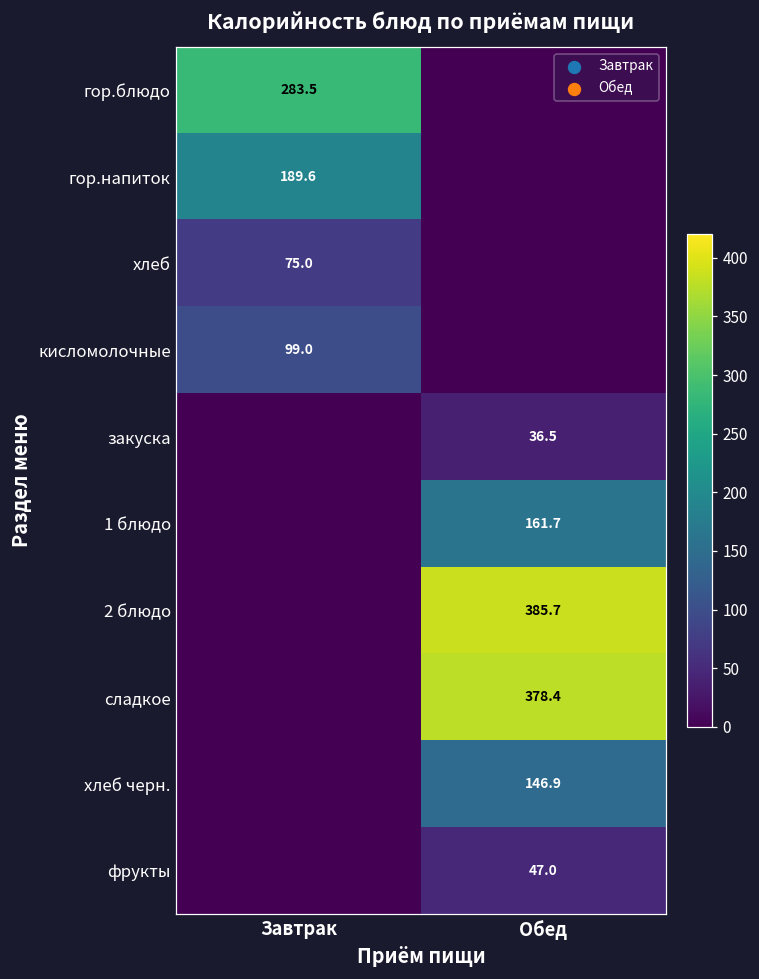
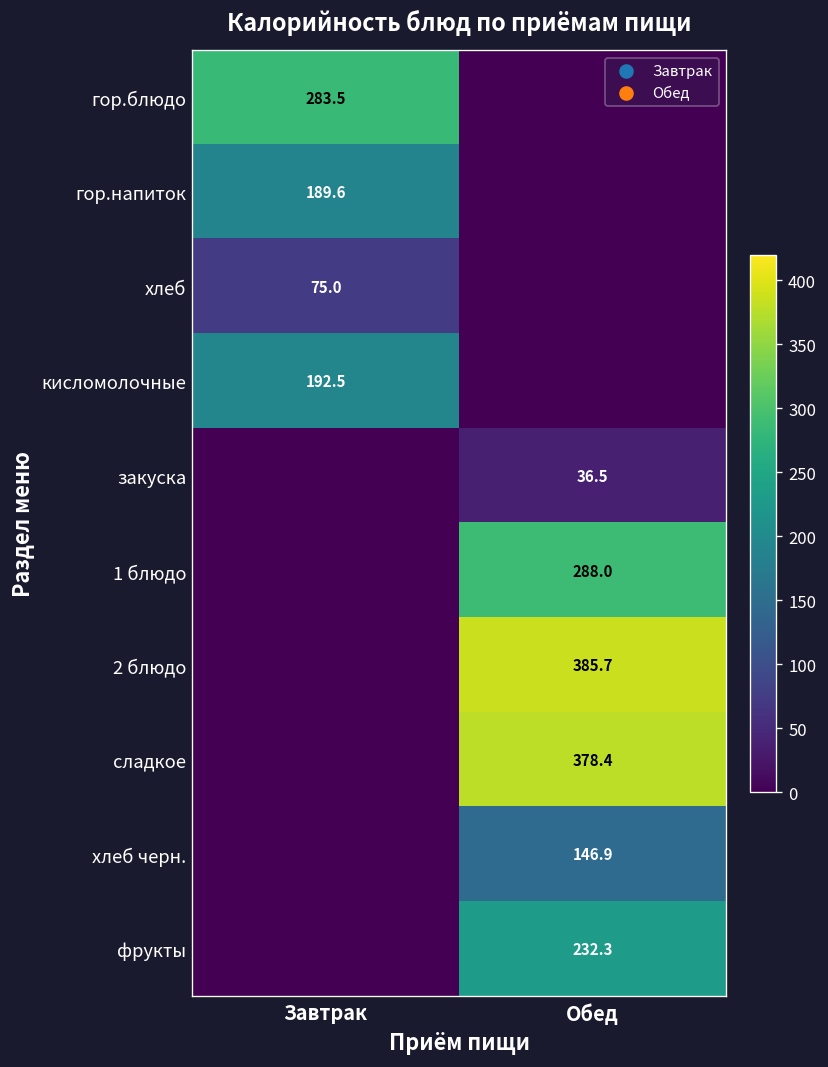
кисломолочные, Завтрак: 99.0 -> 192.5
1 блюдо, Обед: 161.7 -> 288.0
фрукты, Обед: 47.0 -> 232.3
